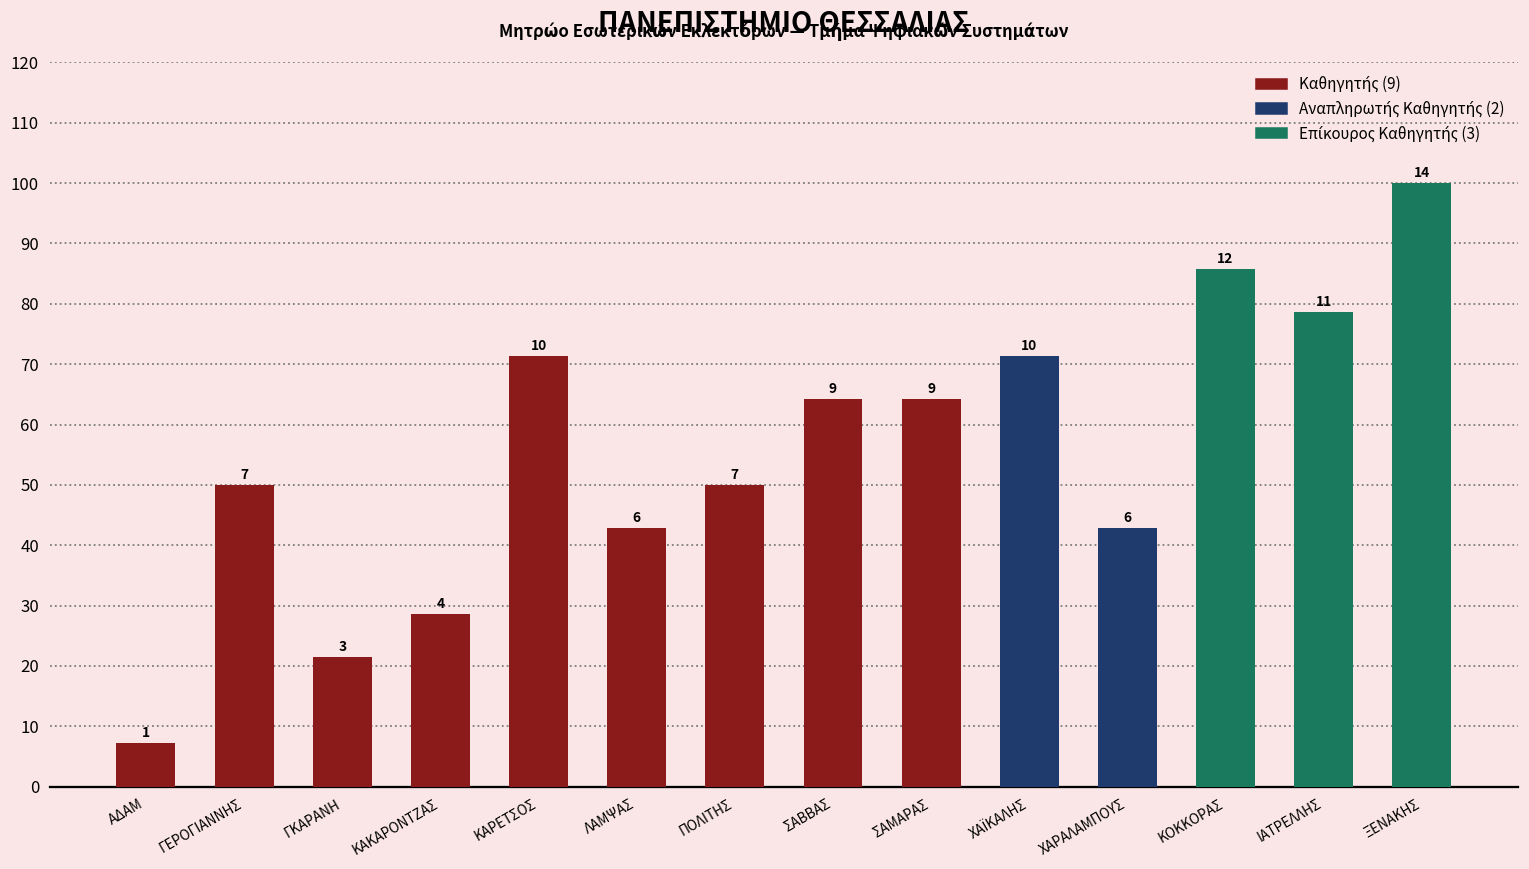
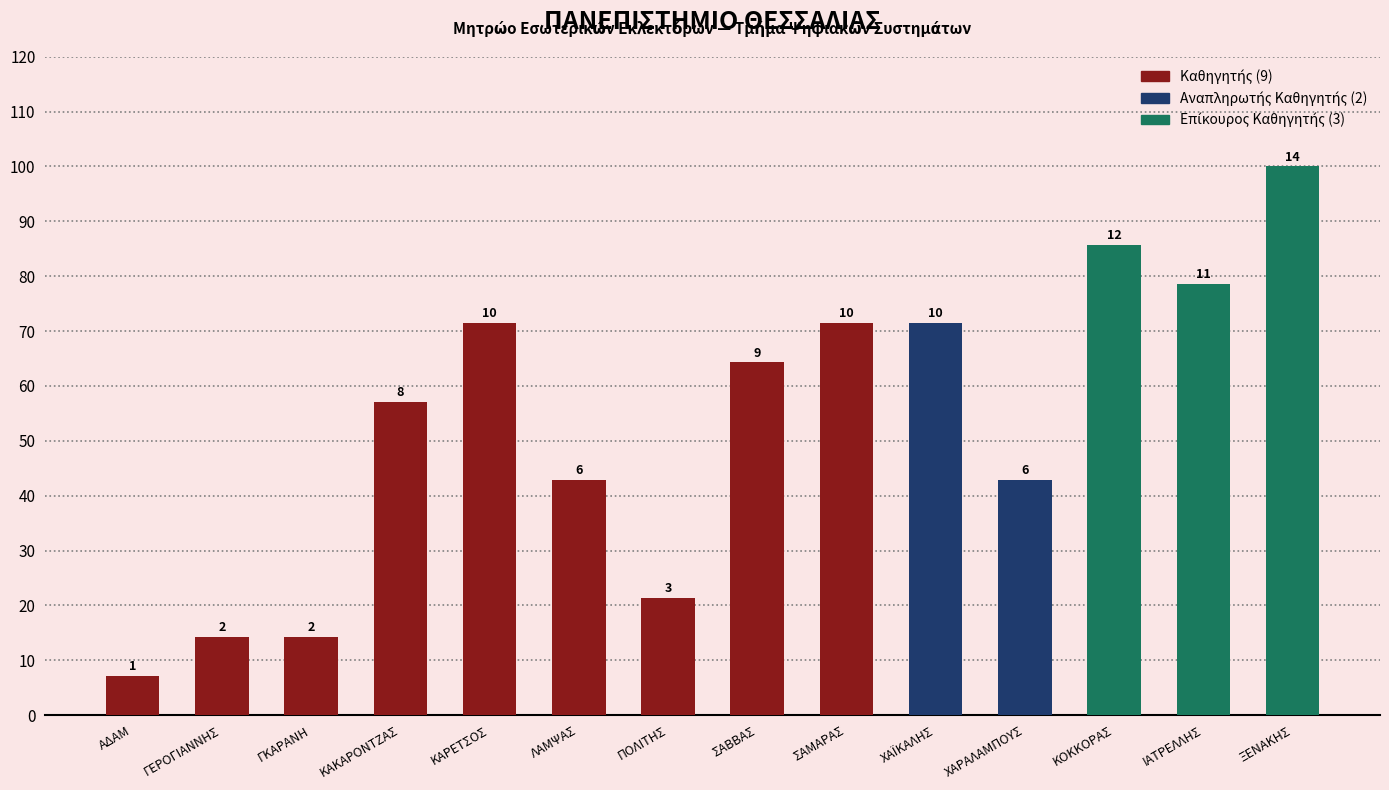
ΓΕΡΟΓΙΑΝΝΗΣ: 7 -> 2
ΓΚΑΡΑΝΗ: 3 -> 2
ΚΑΚΑΡΟΝΤΖΑΣ: 4 -> 8
ΠΟΛΙΤΗΣ: 7 -> 3
ΣΑΜΑΡΑΣ: 9 -> 10
